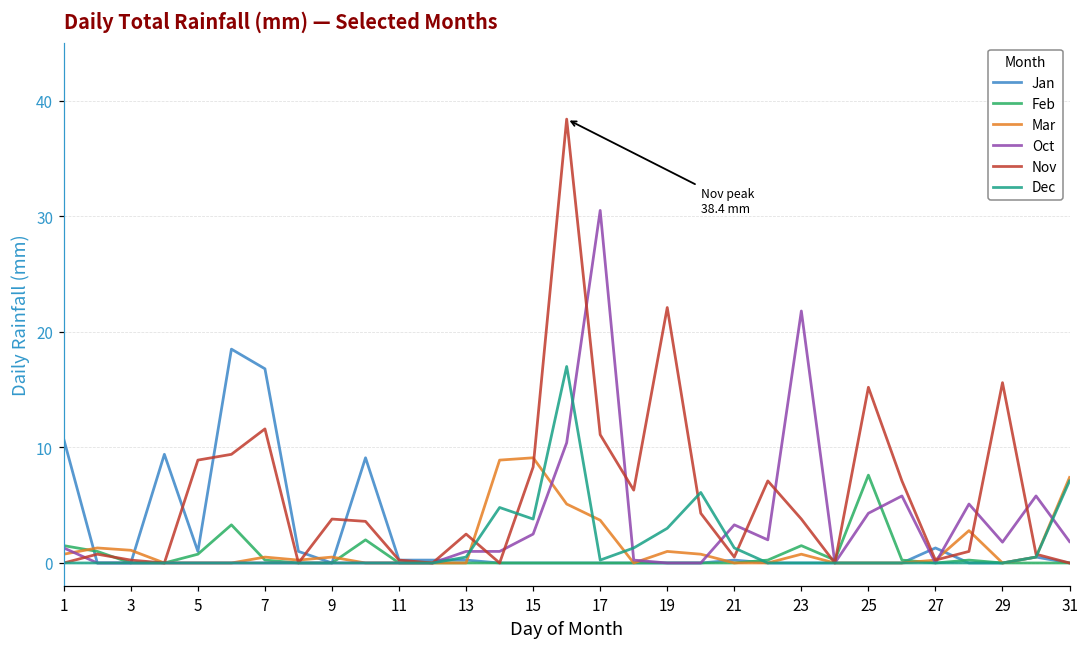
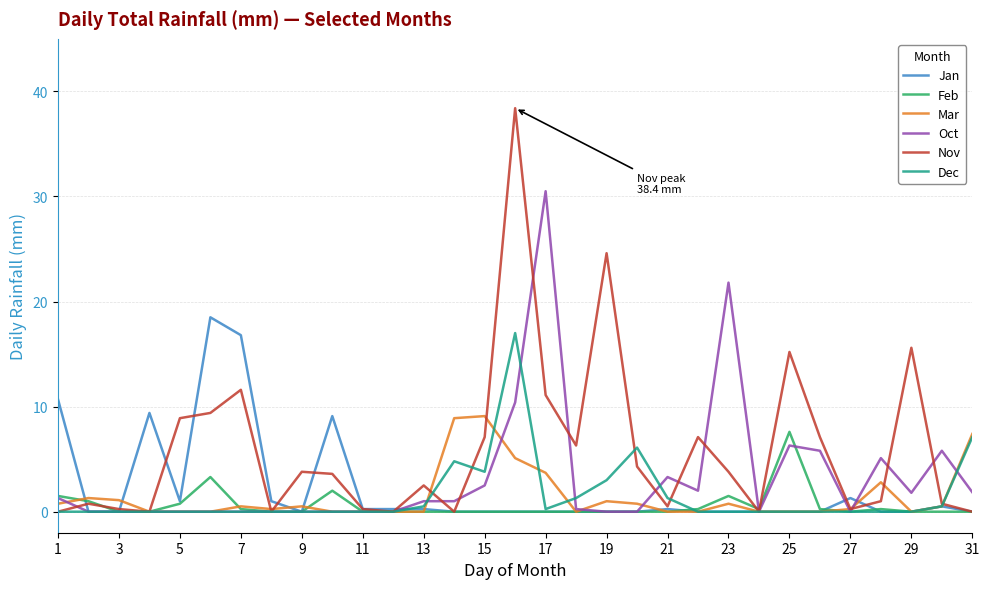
Nov, 15: 8.3 -> 7.1
Nov, 19: 22.1 -> 24.6
Oct, 25: 4.3 -> 6.3
